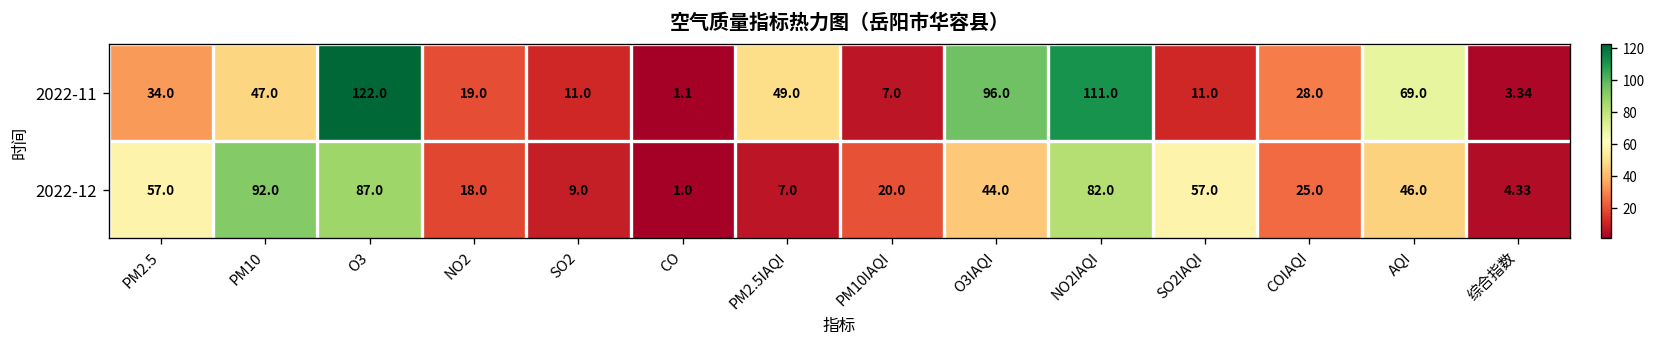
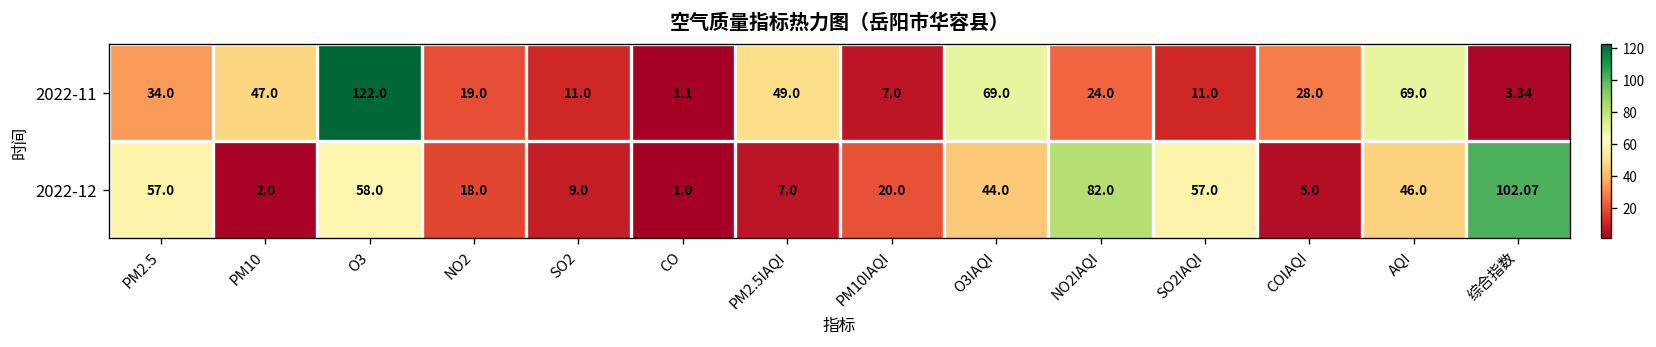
2022-11, O3IAQI: 96.0 -> 69.0
2022-11, NO2IAQI: 111.0 -> 24.0
2022-12, PM10: 92.0 -> 2.0
2022-12, O3: 87.0 -> 58.0
2022-12, COIAQI: 25.0 -> 5.0
2022-12, 综合指数: 4.33 -> 102.07
